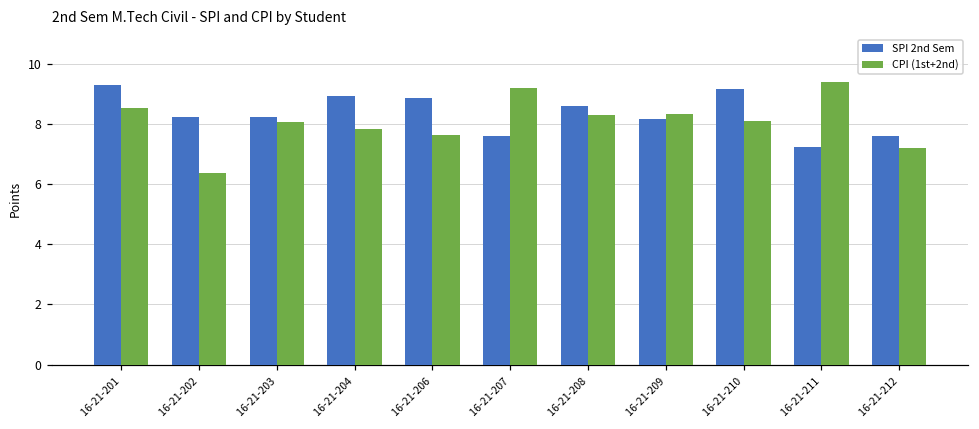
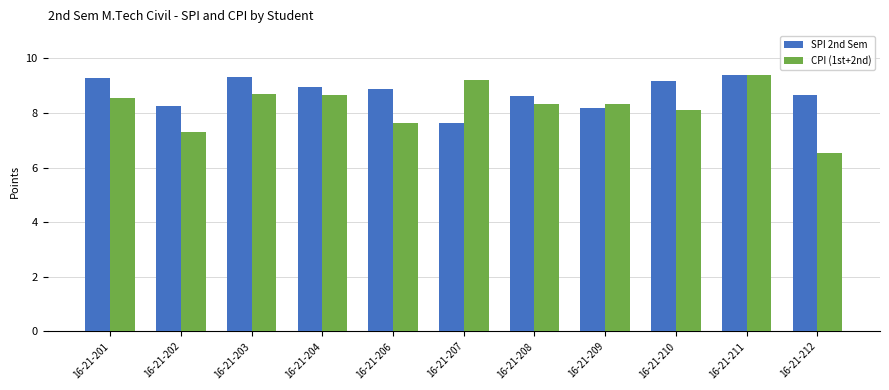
CPI (1st+2nd), 16-21-202: 6.4 -> 7.3
SPI 2nd Sem, 16-21-203: 8.3 -> 9.3
CPI (1st+2nd), 16-21-203: 8.1 -> 8.7
CPI (1st+2nd), 16-21-204: 7.8 -> 8.7
SPI 2nd Sem, 16-21-211: 7.3 -> 9.4
SPI 2nd Sem, 16-21-212: 7.6 -> 8.7
CPI (1st+2nd), 16-21-212: 7.2 -> 6.5
